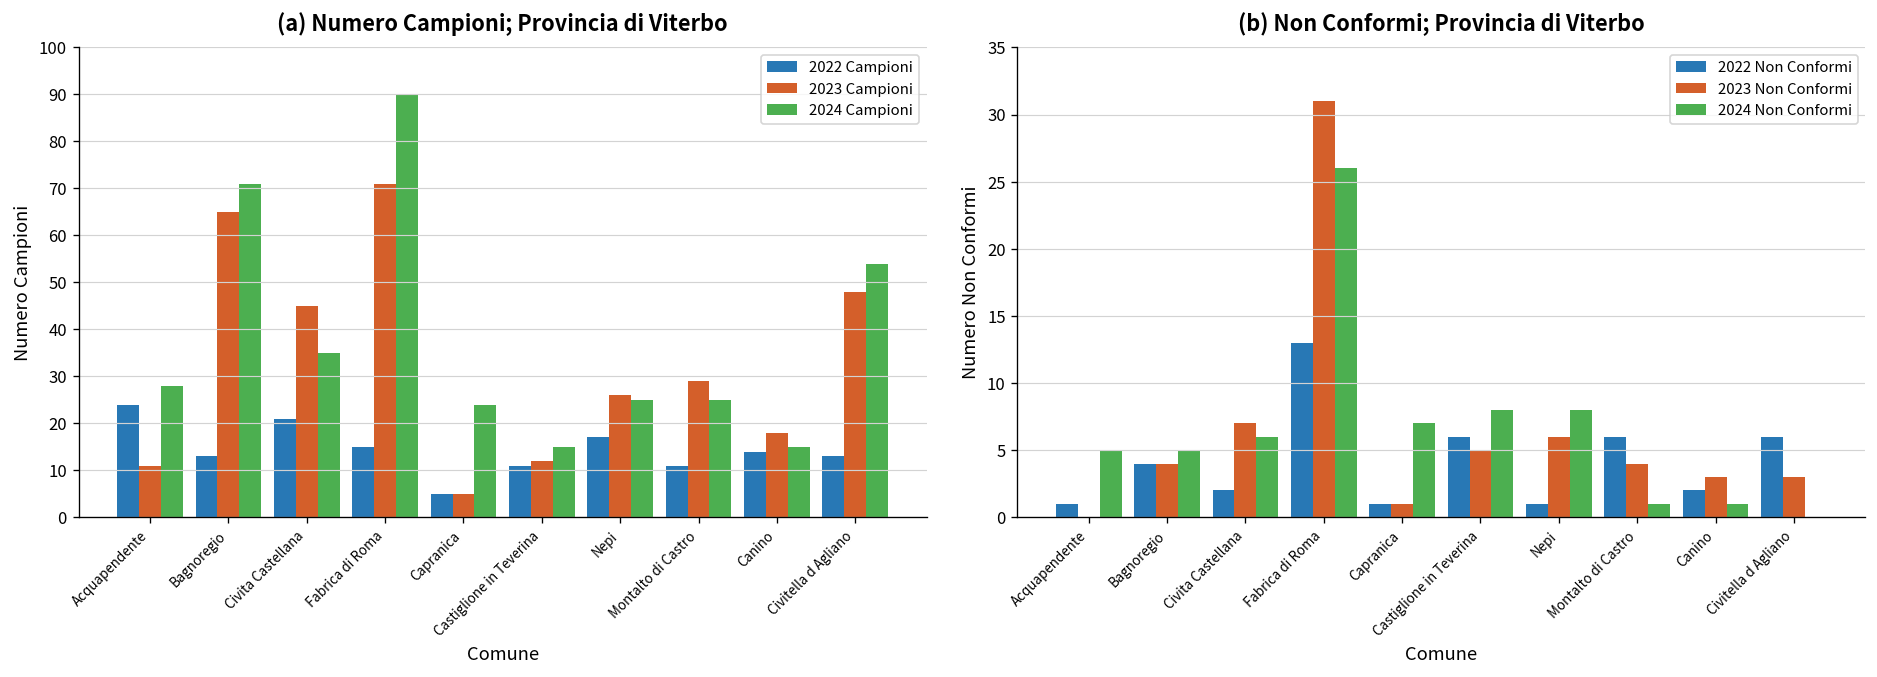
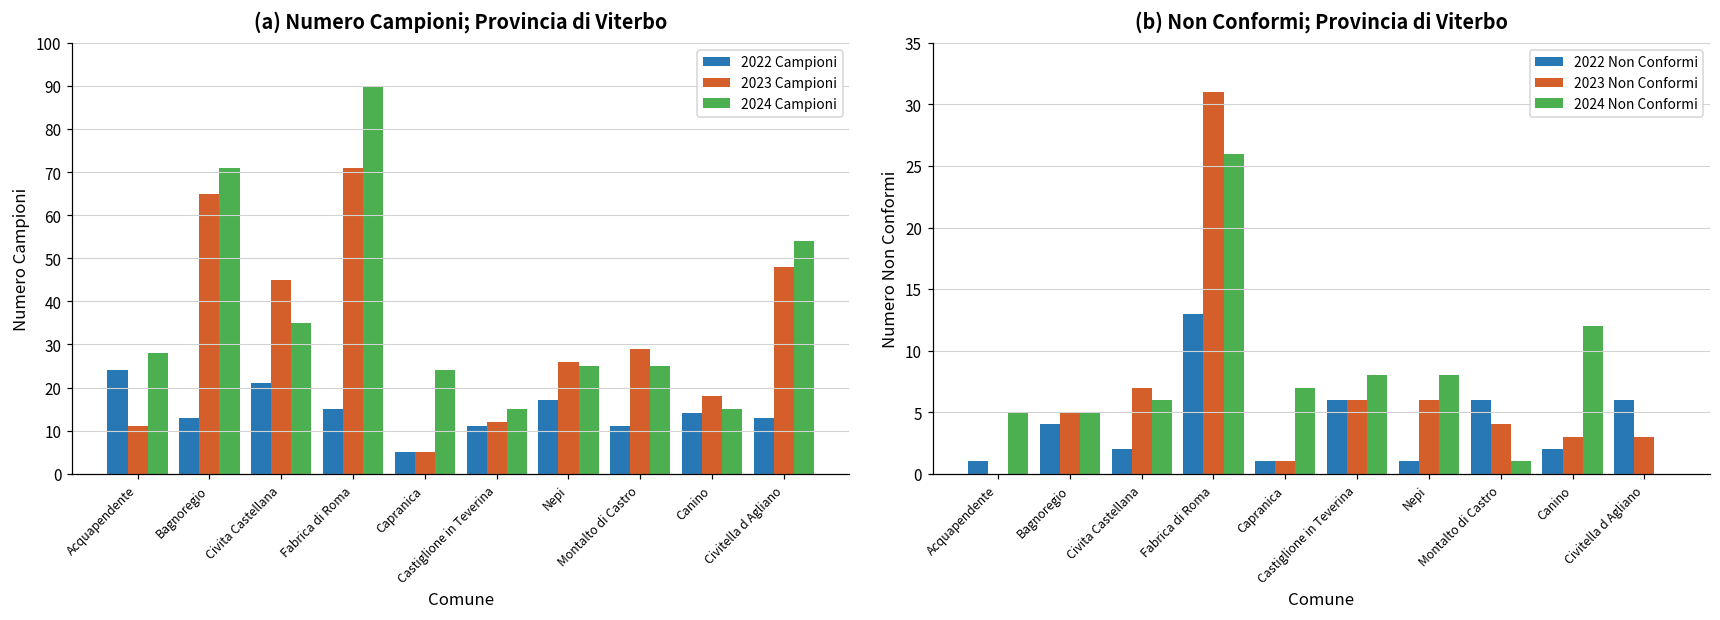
(b) Non Conformi; Provincia di Viterbo, 2023 Non Conformi, Bagnoregio: 4 -> 5
(b) Non Conformi; Provincia di Viterbo, 2023 Non Conformi, Castiglione in Teverina: 5 -> 6
(b) Non Conformi; Provincia di Viterbo, 2024 Non Conformi, Canino: 1 -> 12
